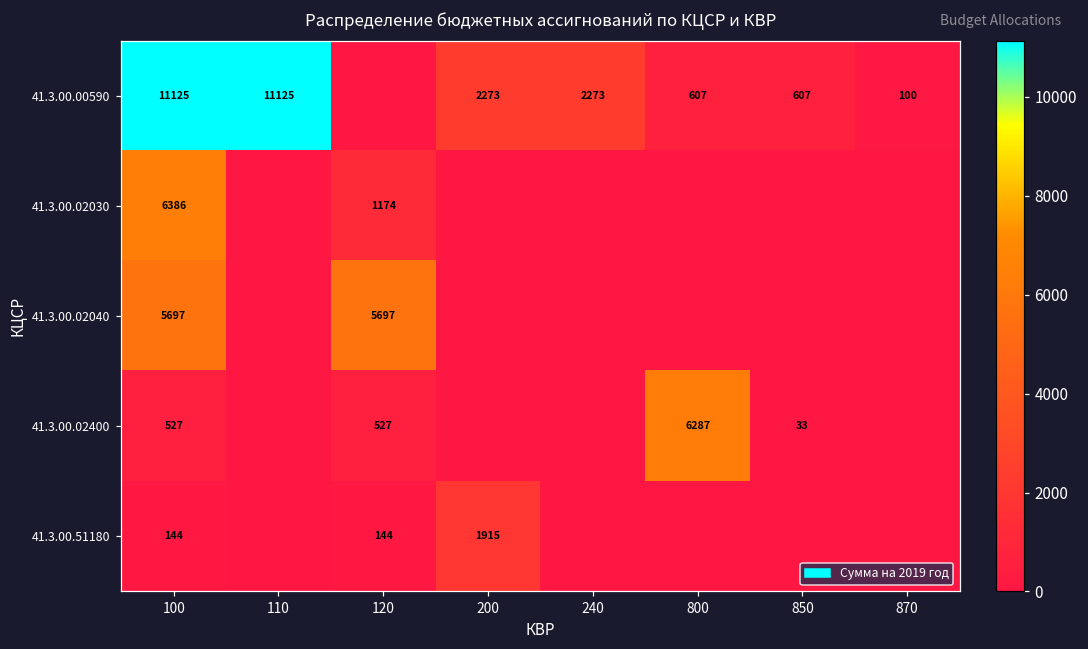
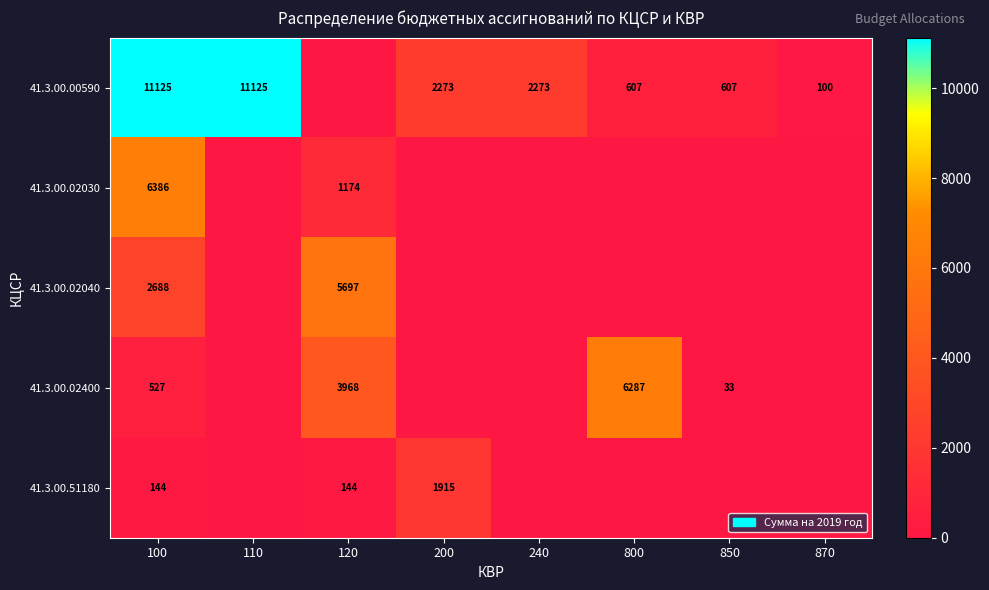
41.3.00.02040, 100: 5697 -> 2688
41.3.00.02400, 120: 527 -> 3968
